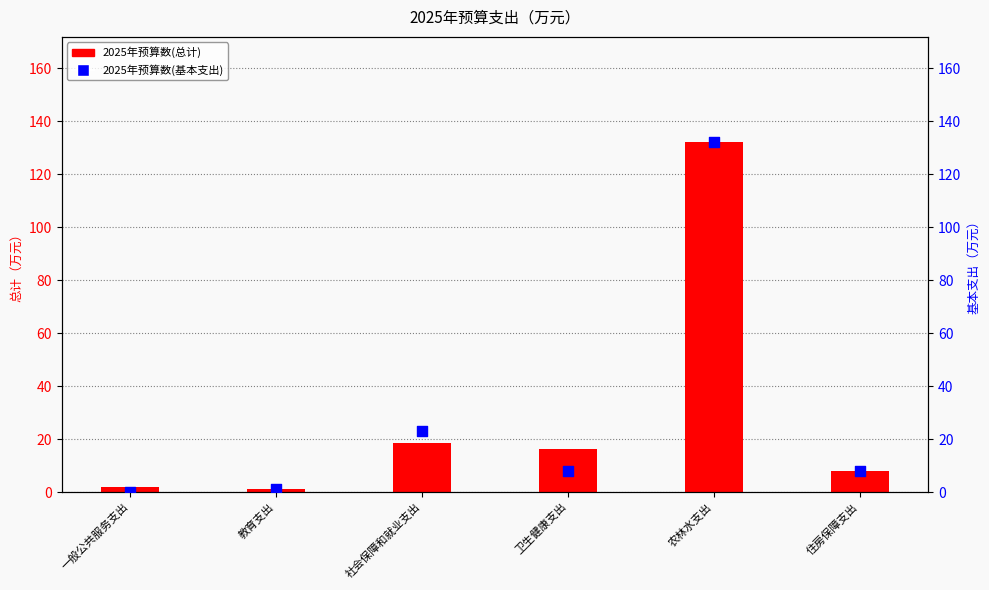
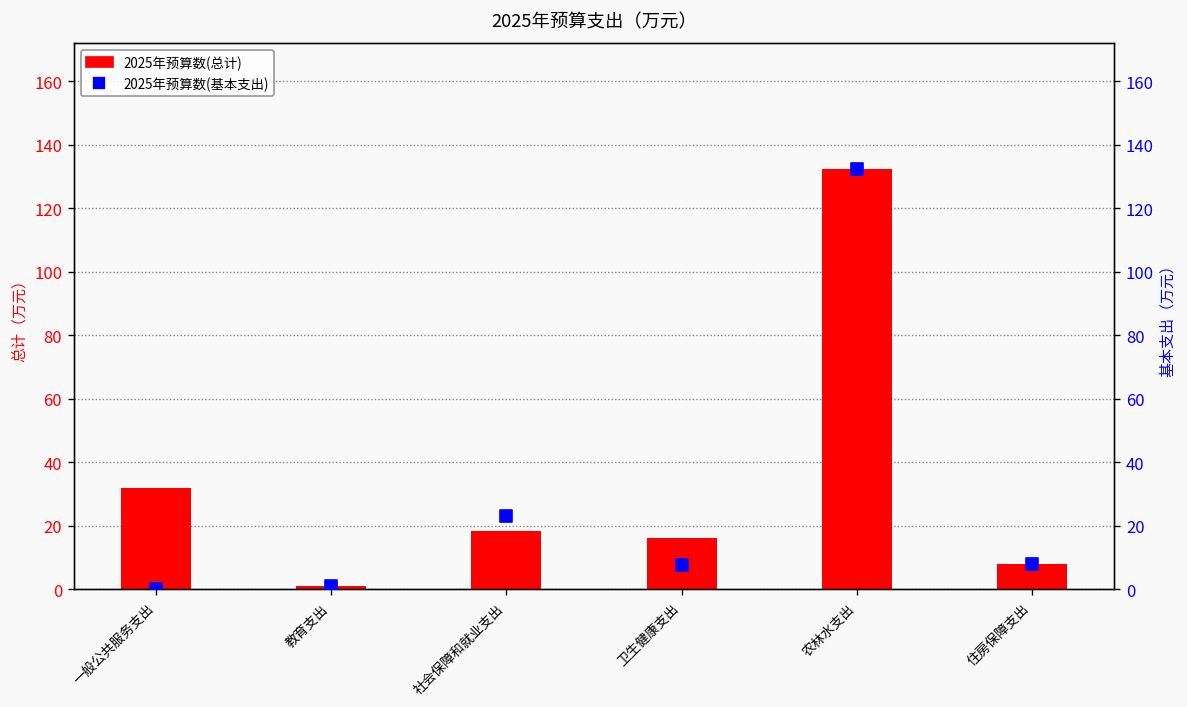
2025年预算数(总计), 一般公共服务支出: 2 -> 32
